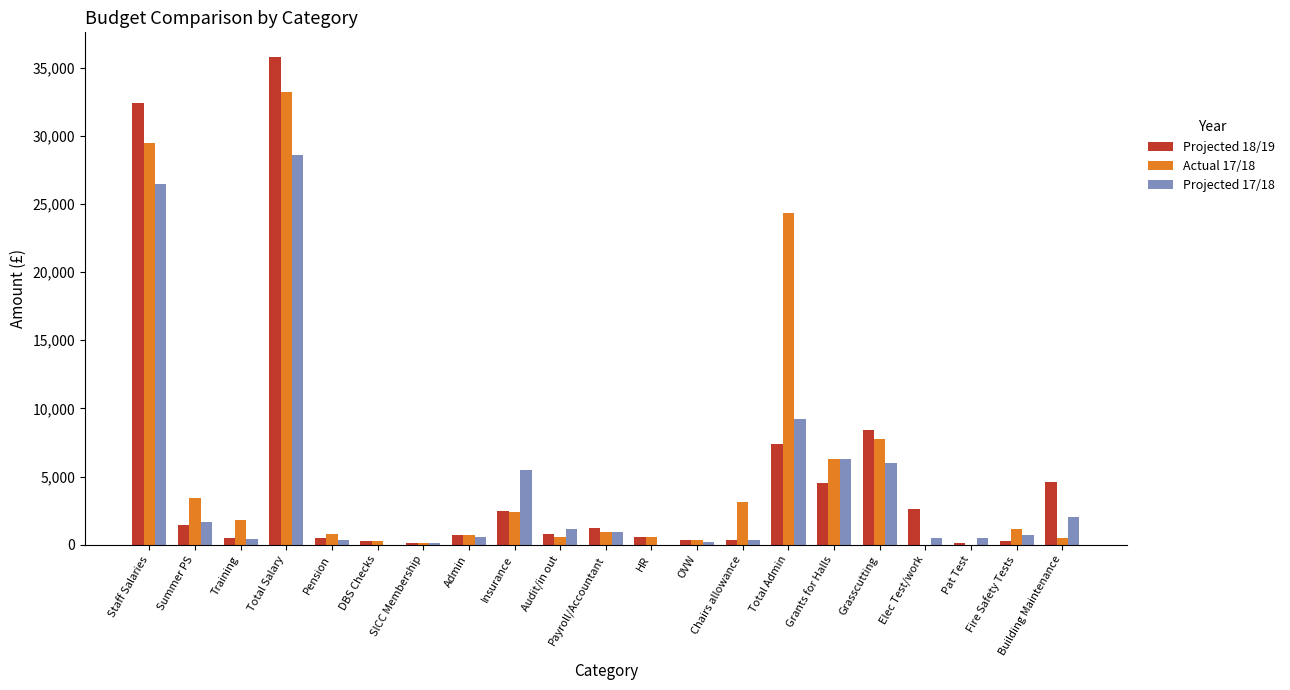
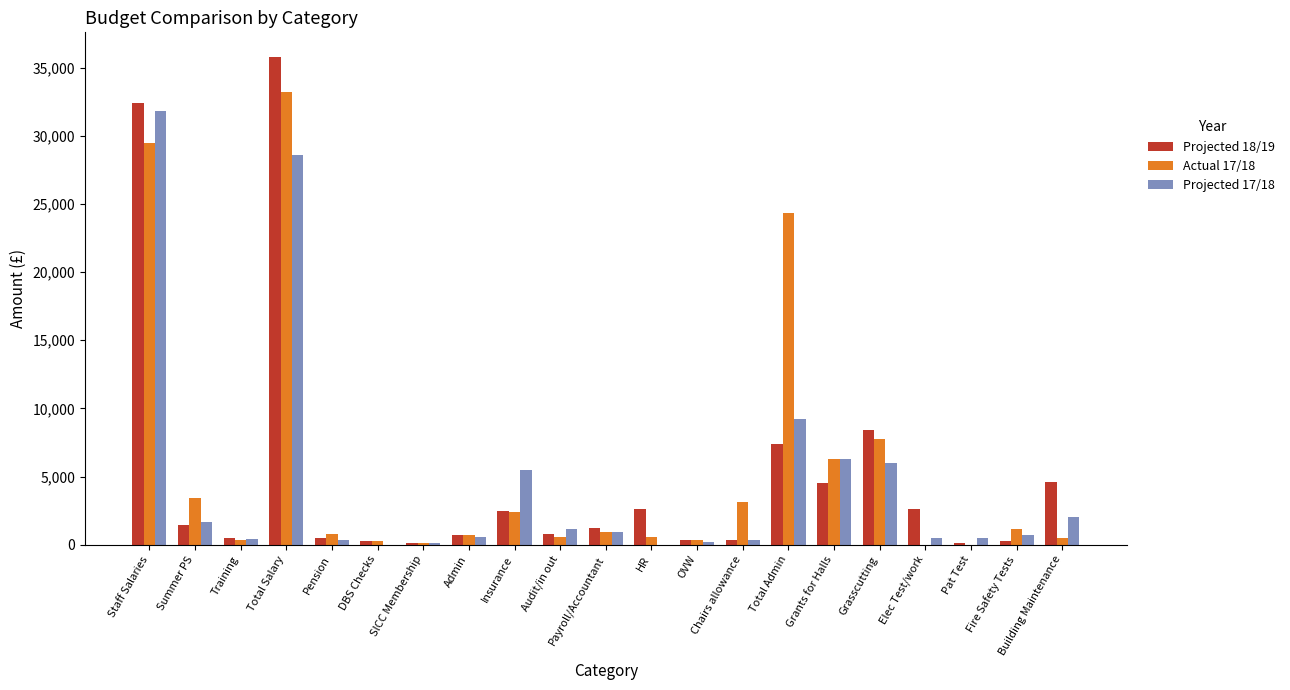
Projected 17/18, Staff Salaries: 26,500 -> 31,800
Actual 17/18, Training: 1,800 -> 300
Projected 18/19, HR: 600 -> 2,700
